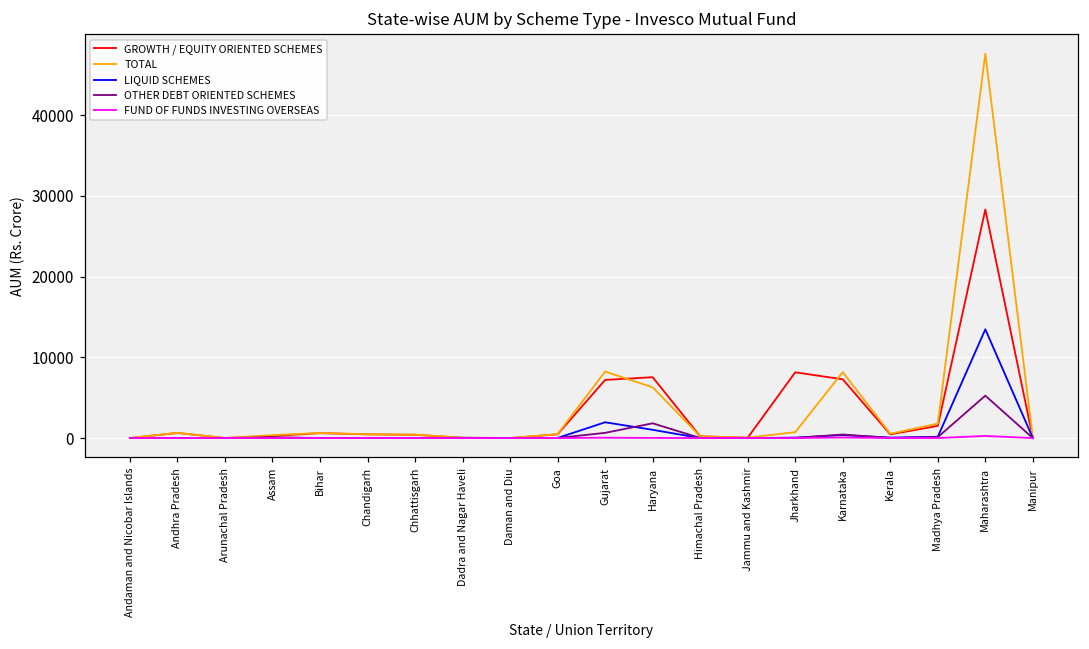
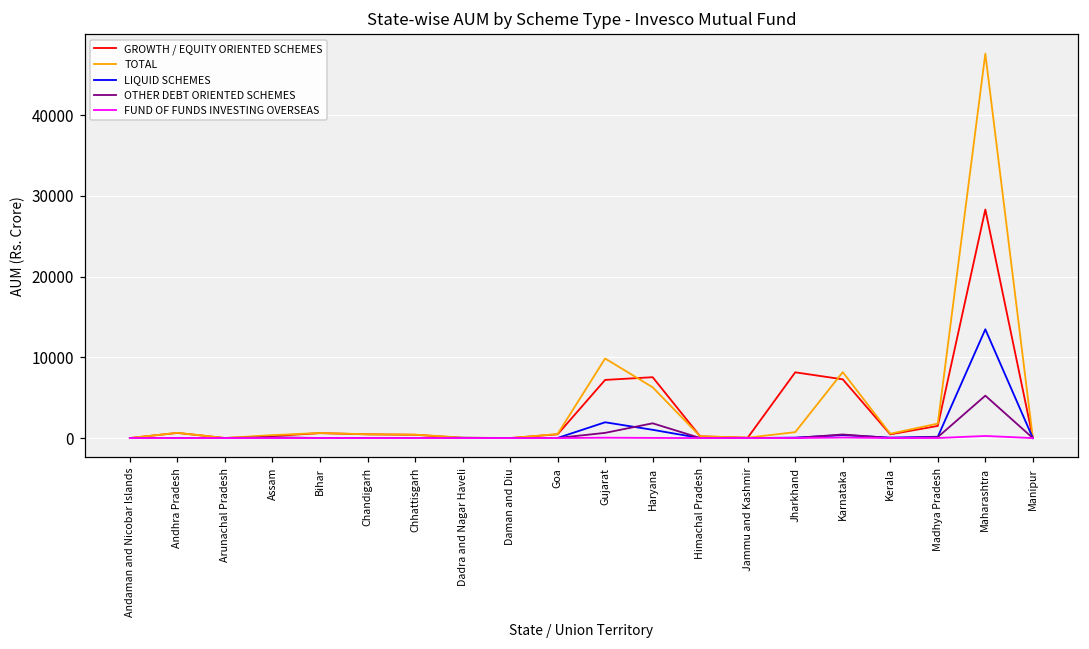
TOTAL, Gujarat: 8000 -> 10000
